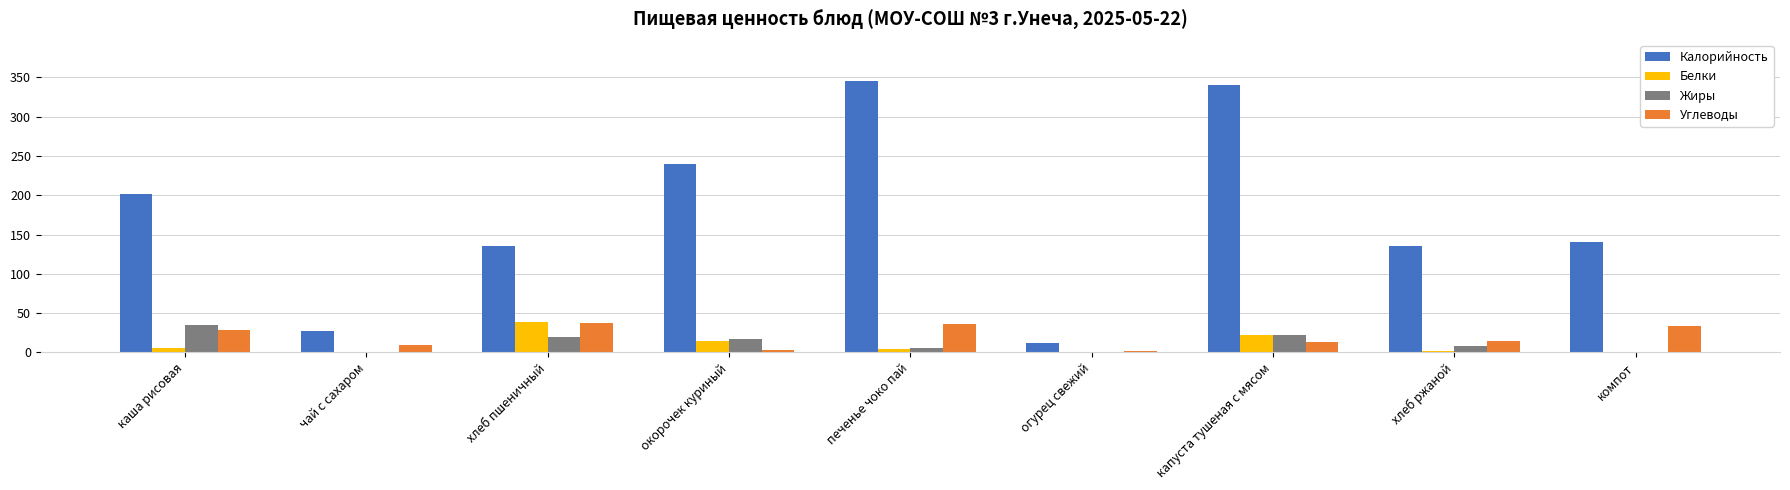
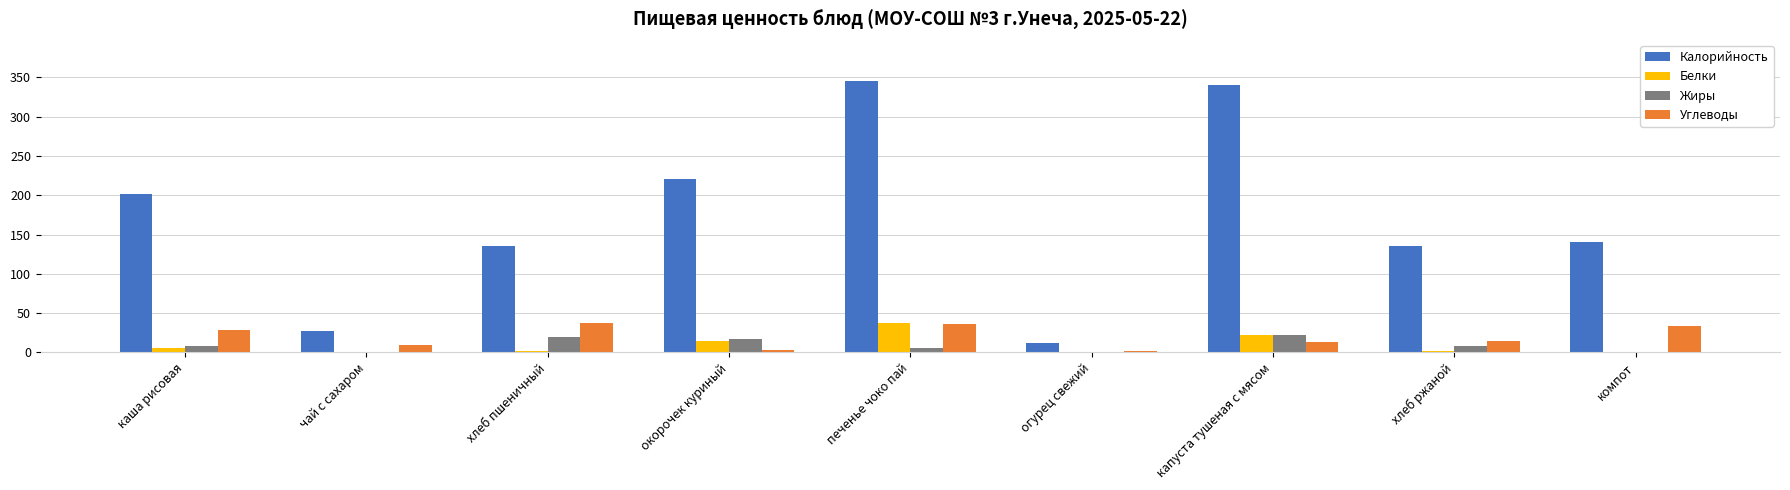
Жиры, каша рисовая: 40 -> 10
Белки, хлеб пшеничный: 40 -> 0
Калорийность, окорочек куриный: 240 -> 220
Белки, печенье чоко пай: 0 -> 40
